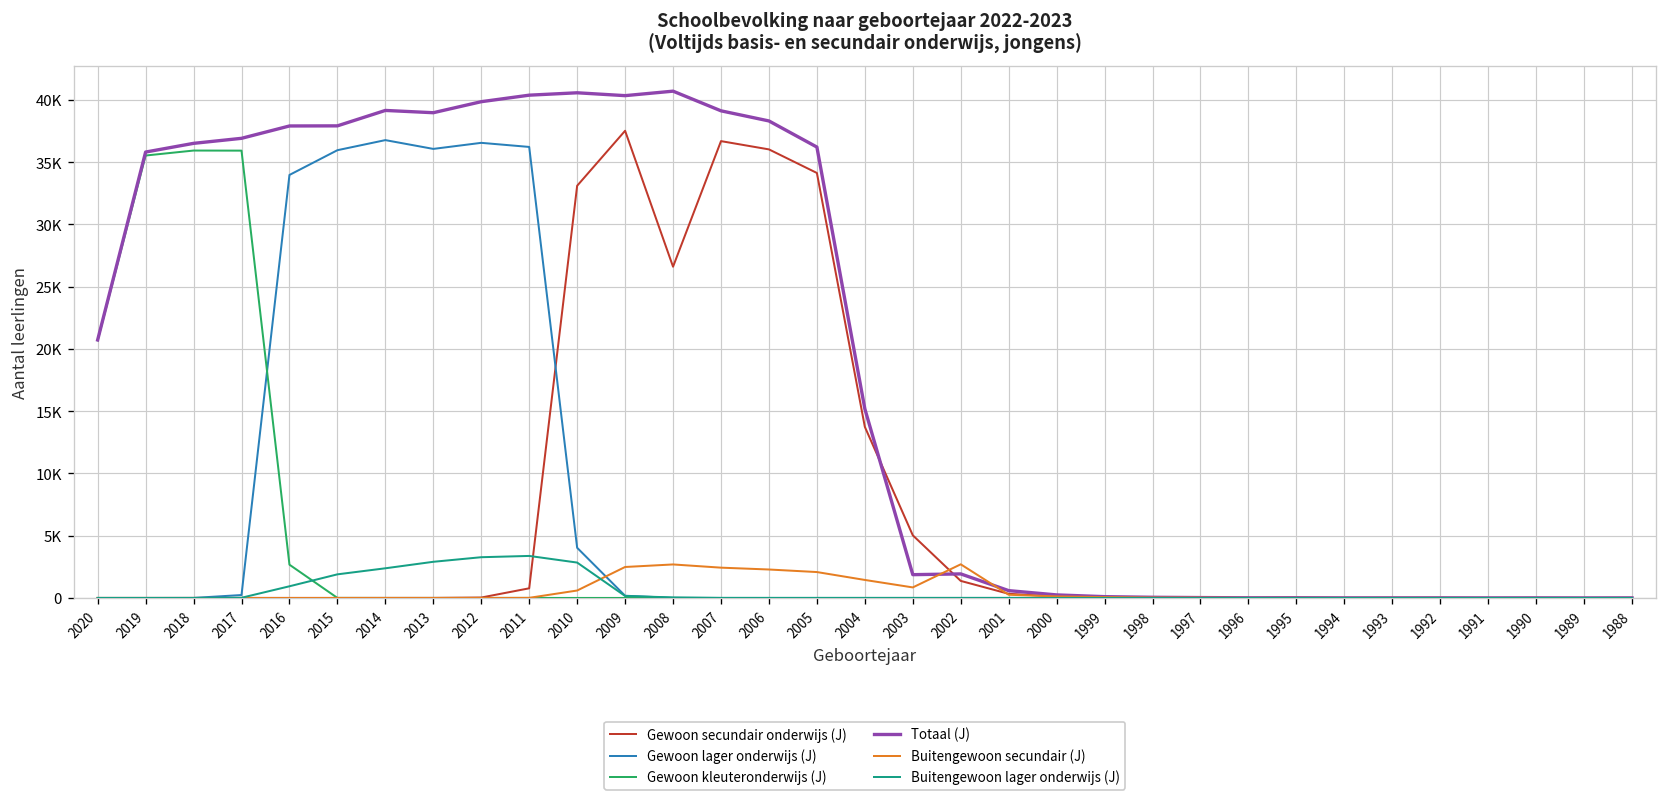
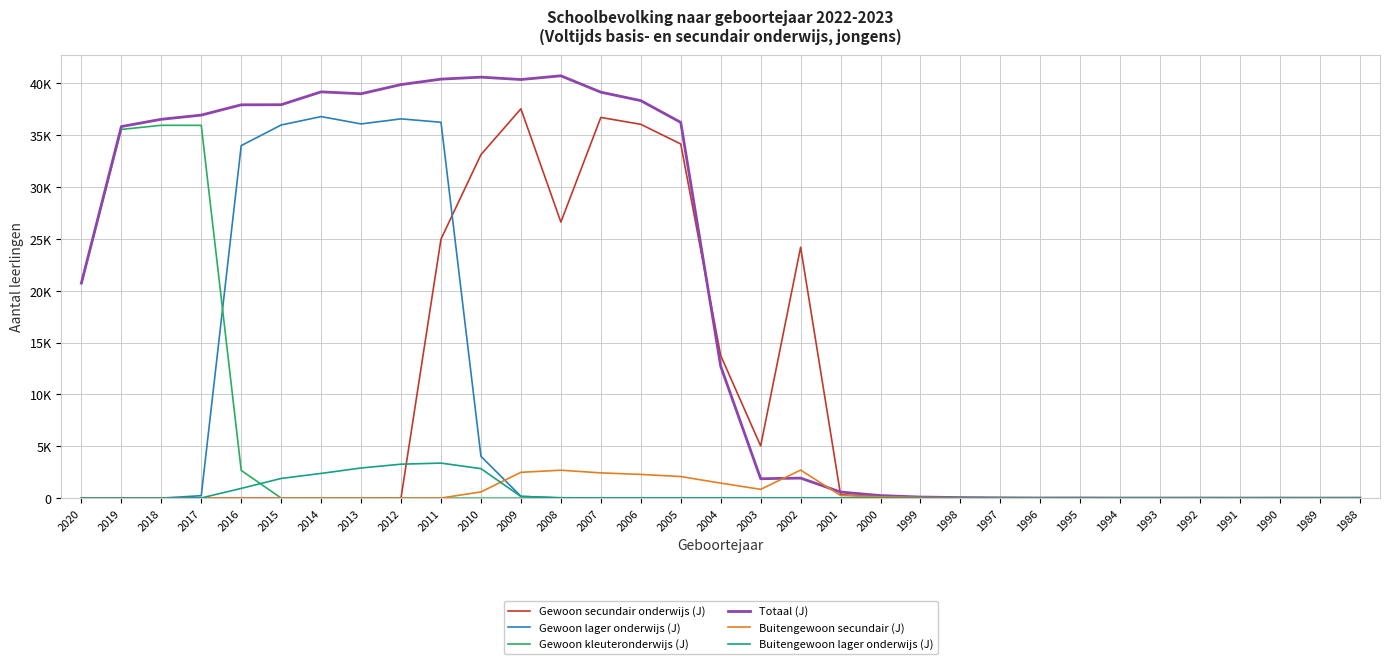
Gewoon secundair onderwijs (J), 2011: 800 -> 25000
Totaal (J), 2004: 15200 -> 12700
Gewoon secundair onderwijs (J), 2002: 1400 -> 24200
